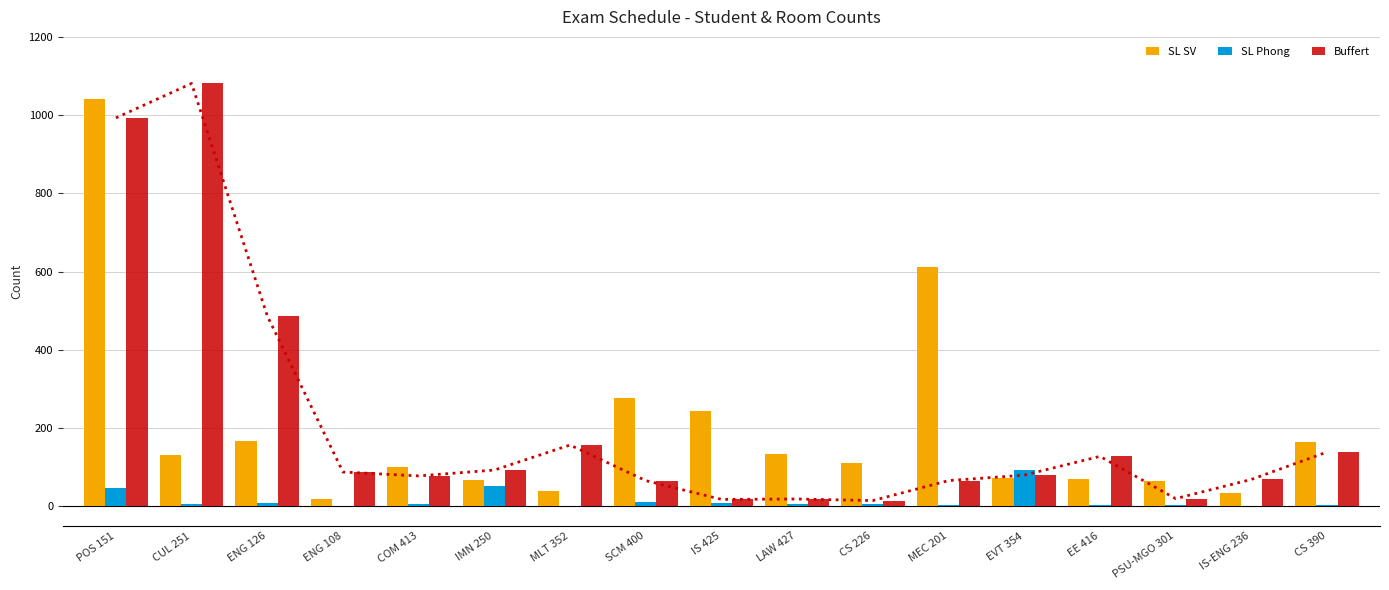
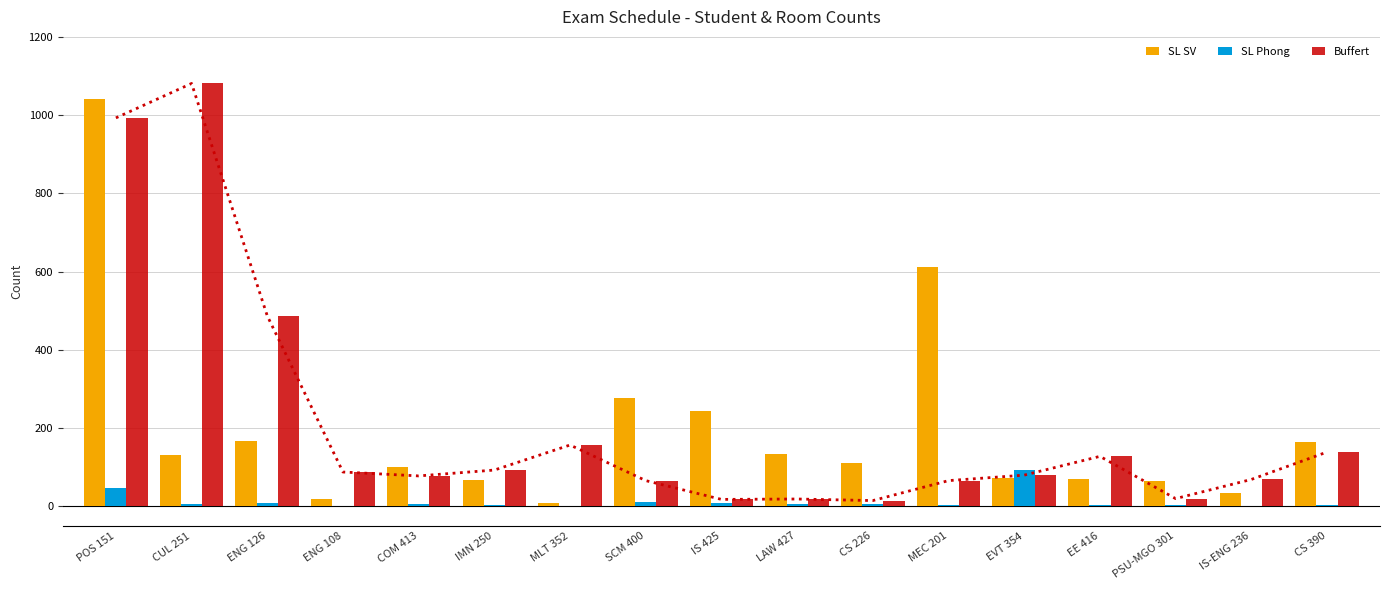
SL Phong, IMN 250: 50 -> 0
SL SV, MLT 352: 40 -> 10
